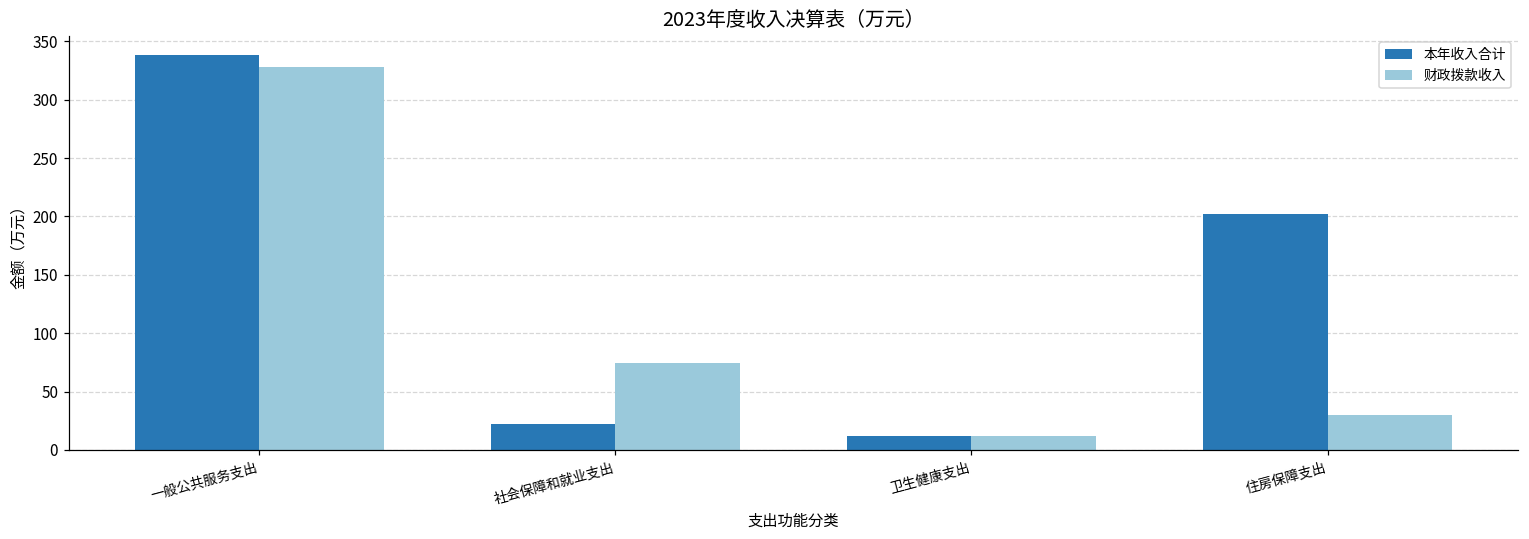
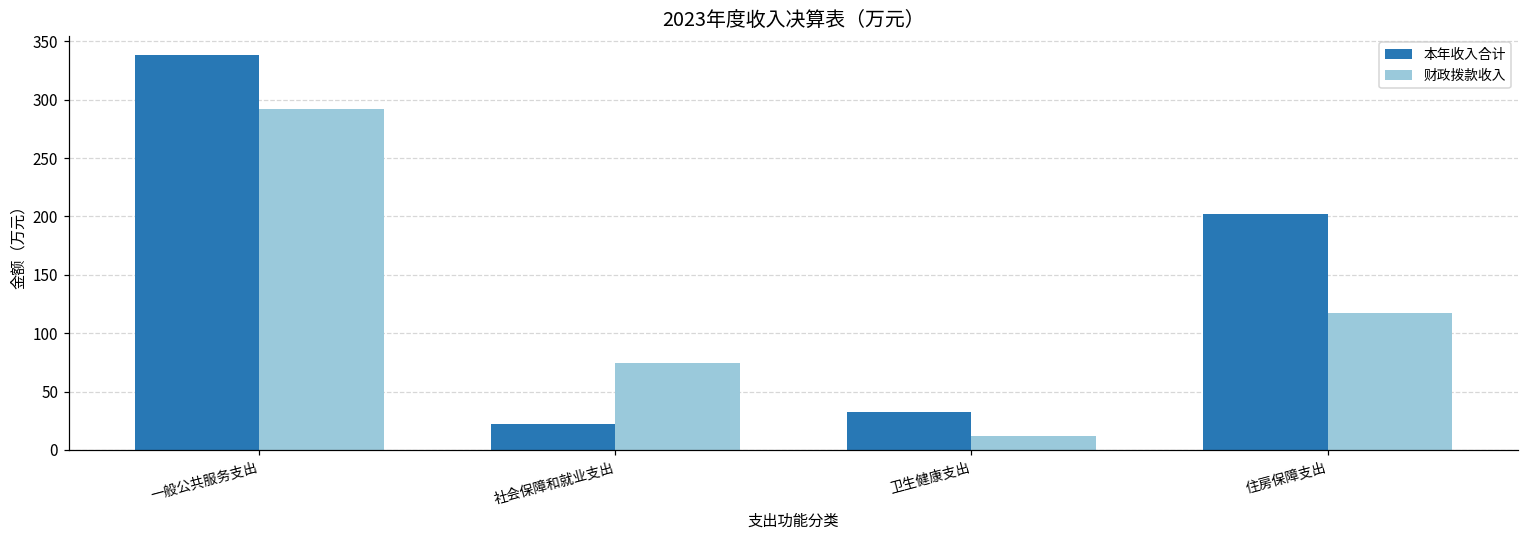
财政拨款收入, 一般公共服务支出: 328 -> 292
本年收入合计, 卫生健康支出: 12 -> 32
财政拨款收入, 住房保障支出: 30 -> 117
